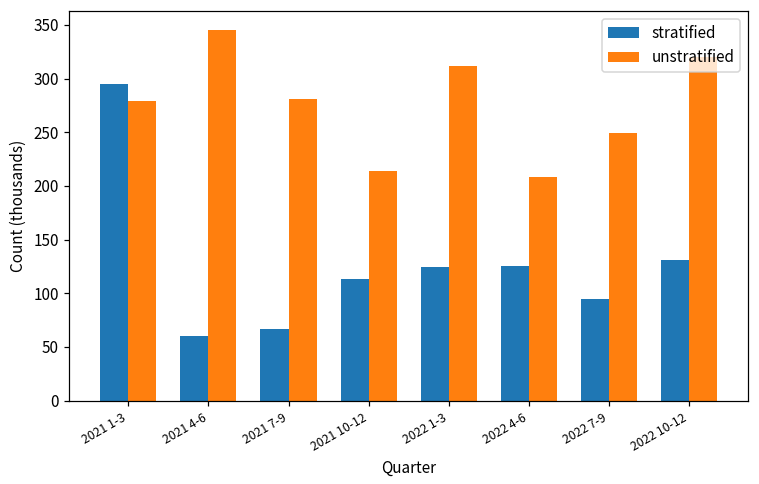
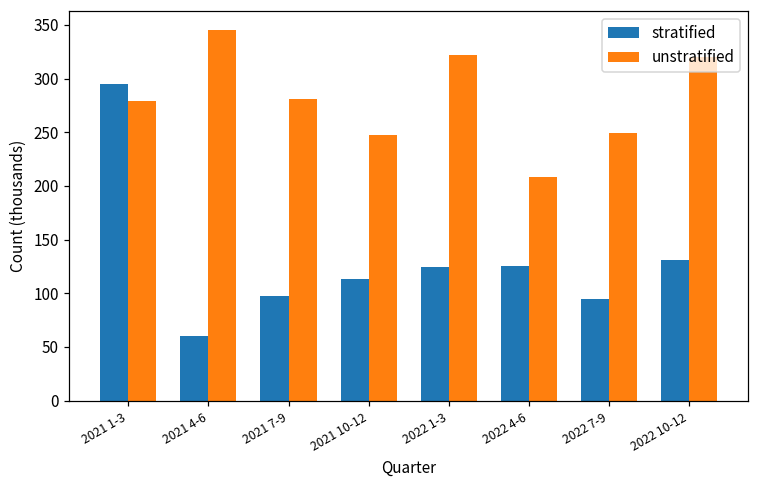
stratified, 2021 7-9: 70 -> 100
unstratified, 2021 10-12: 210 -> 250
unstratified, 2022 1-3: 310 -> 320
